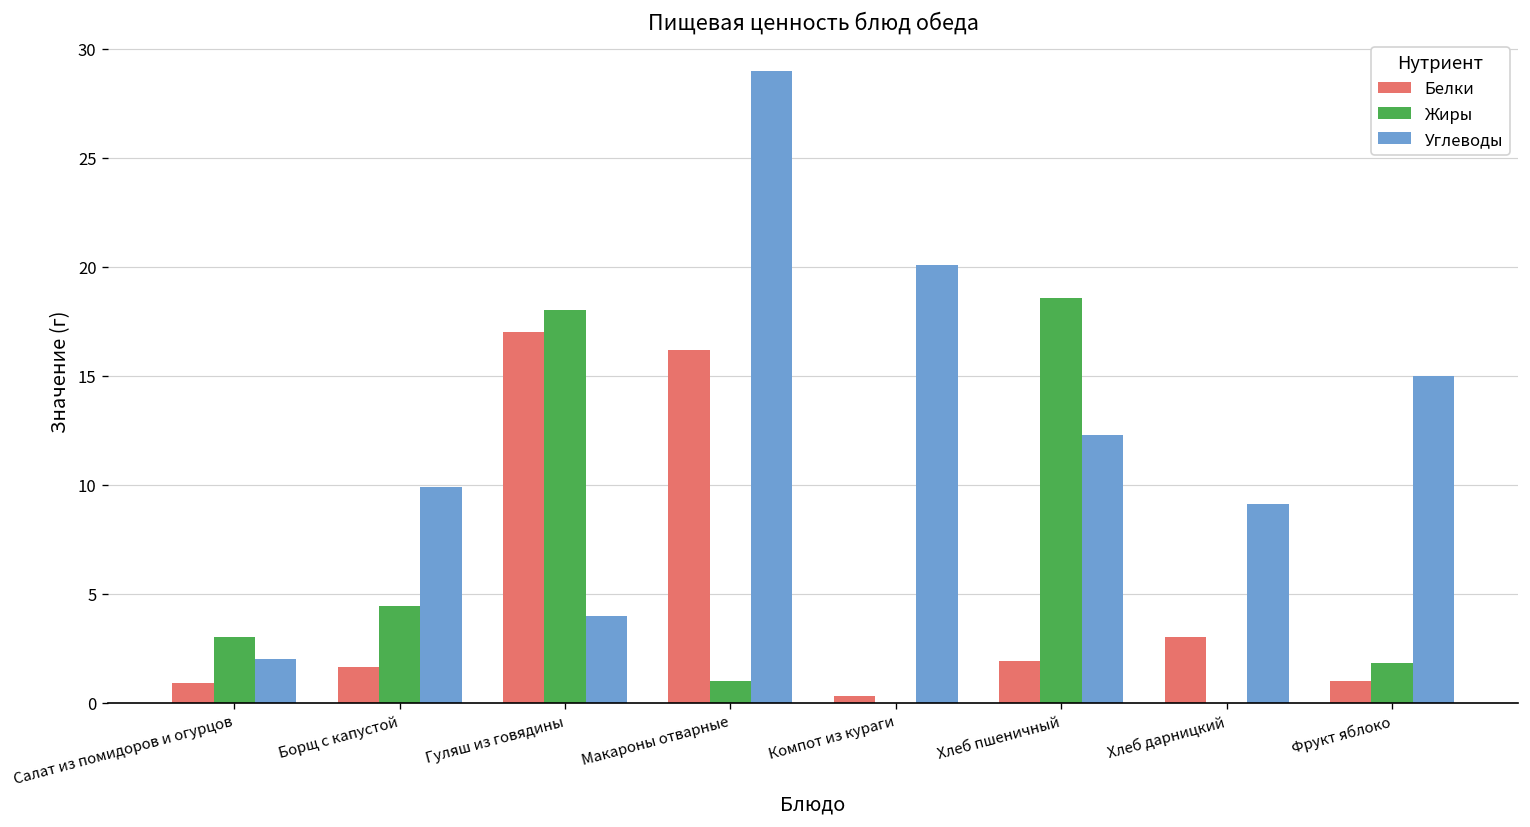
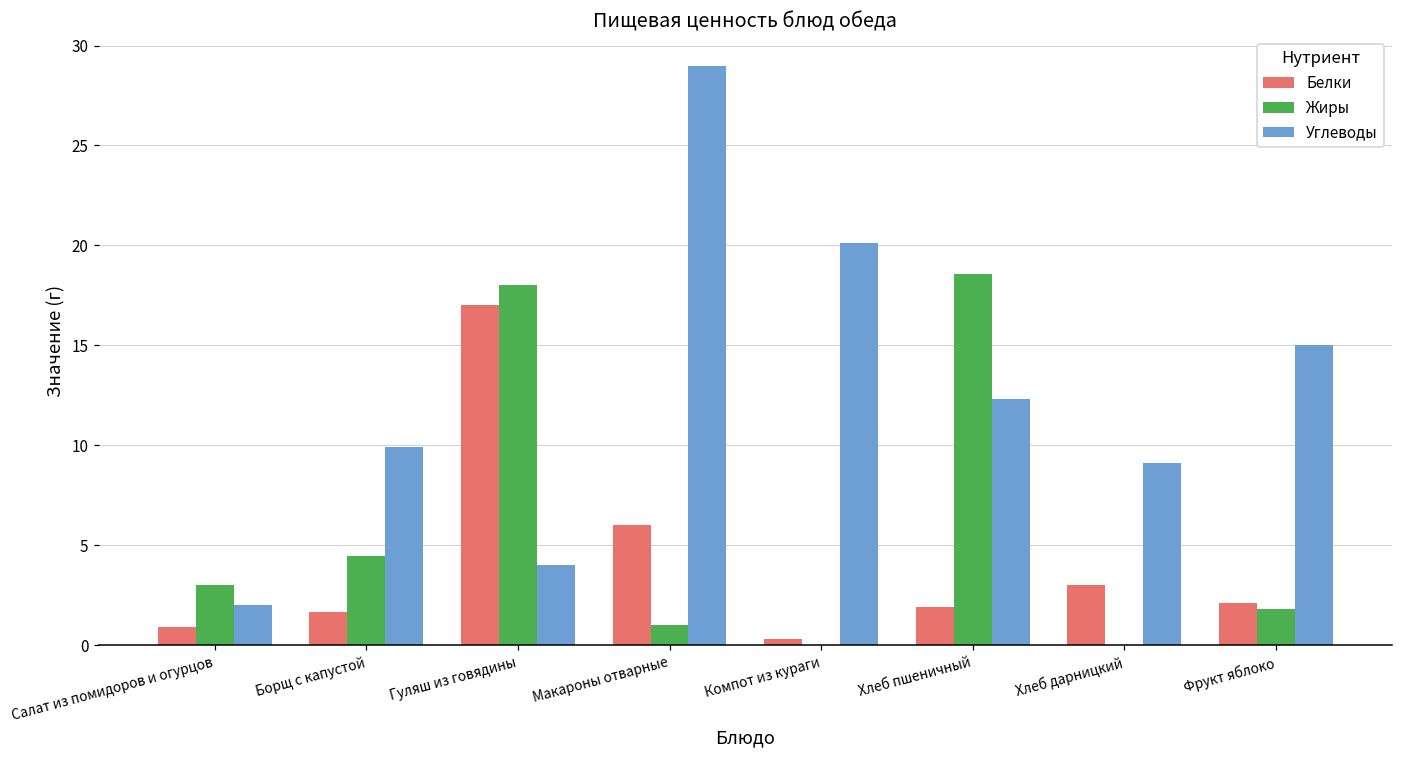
Белки, Макароны отварные: 16.2 -> 6.0
Белки, Фрукт яблоко: 1.0 -> 2.1
